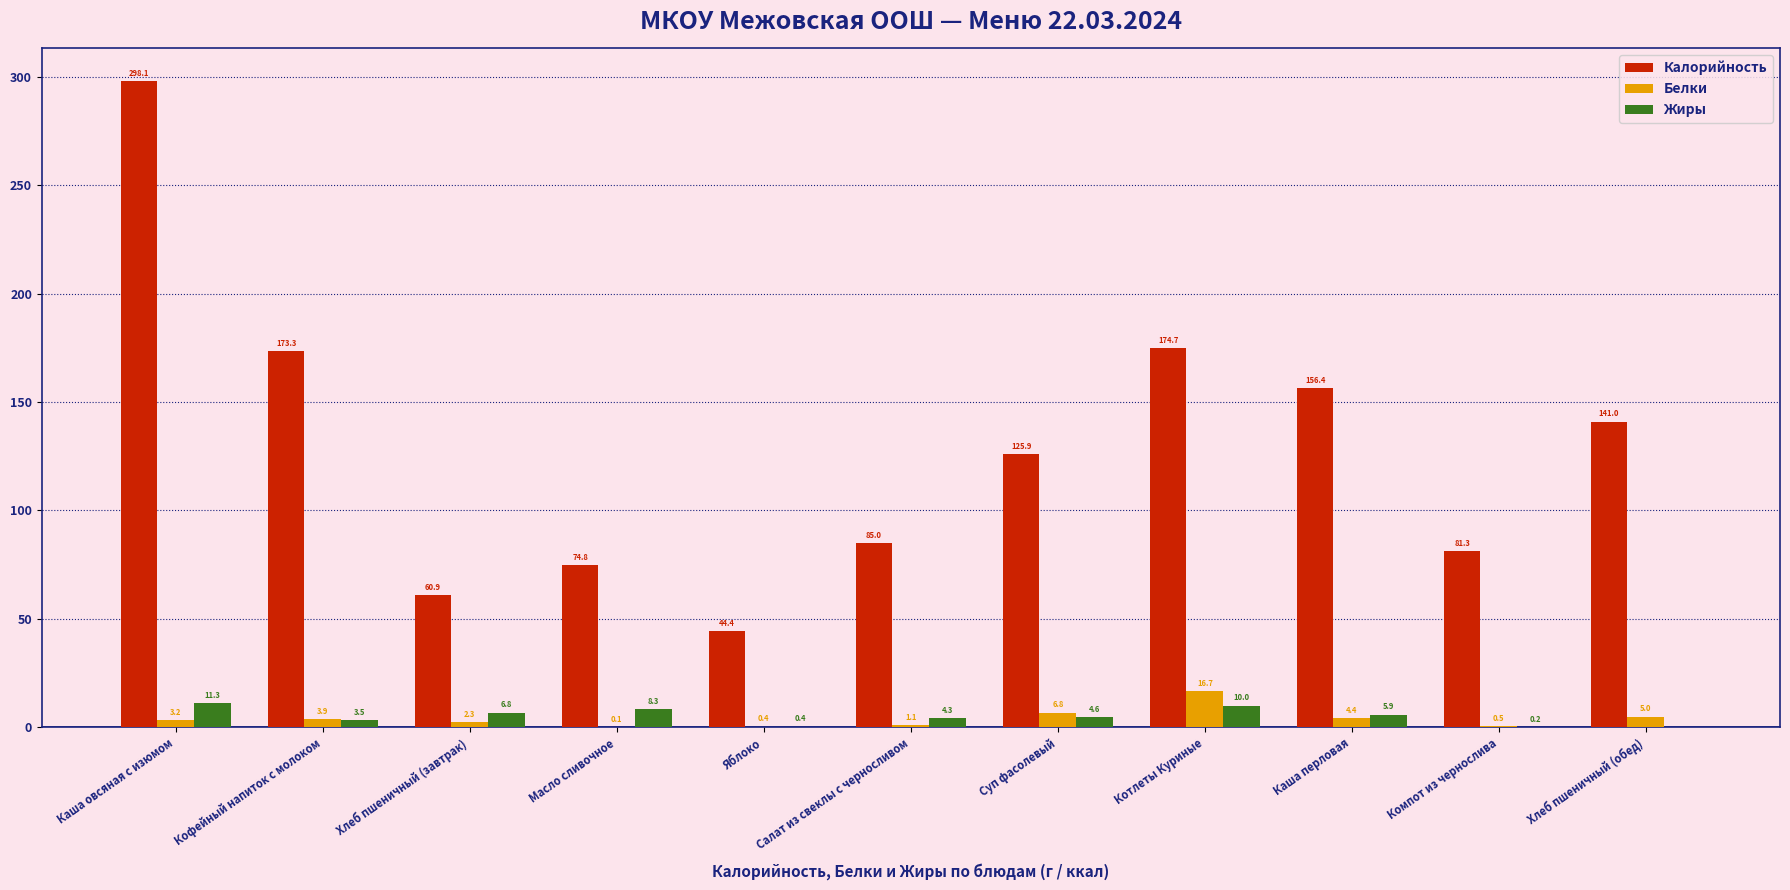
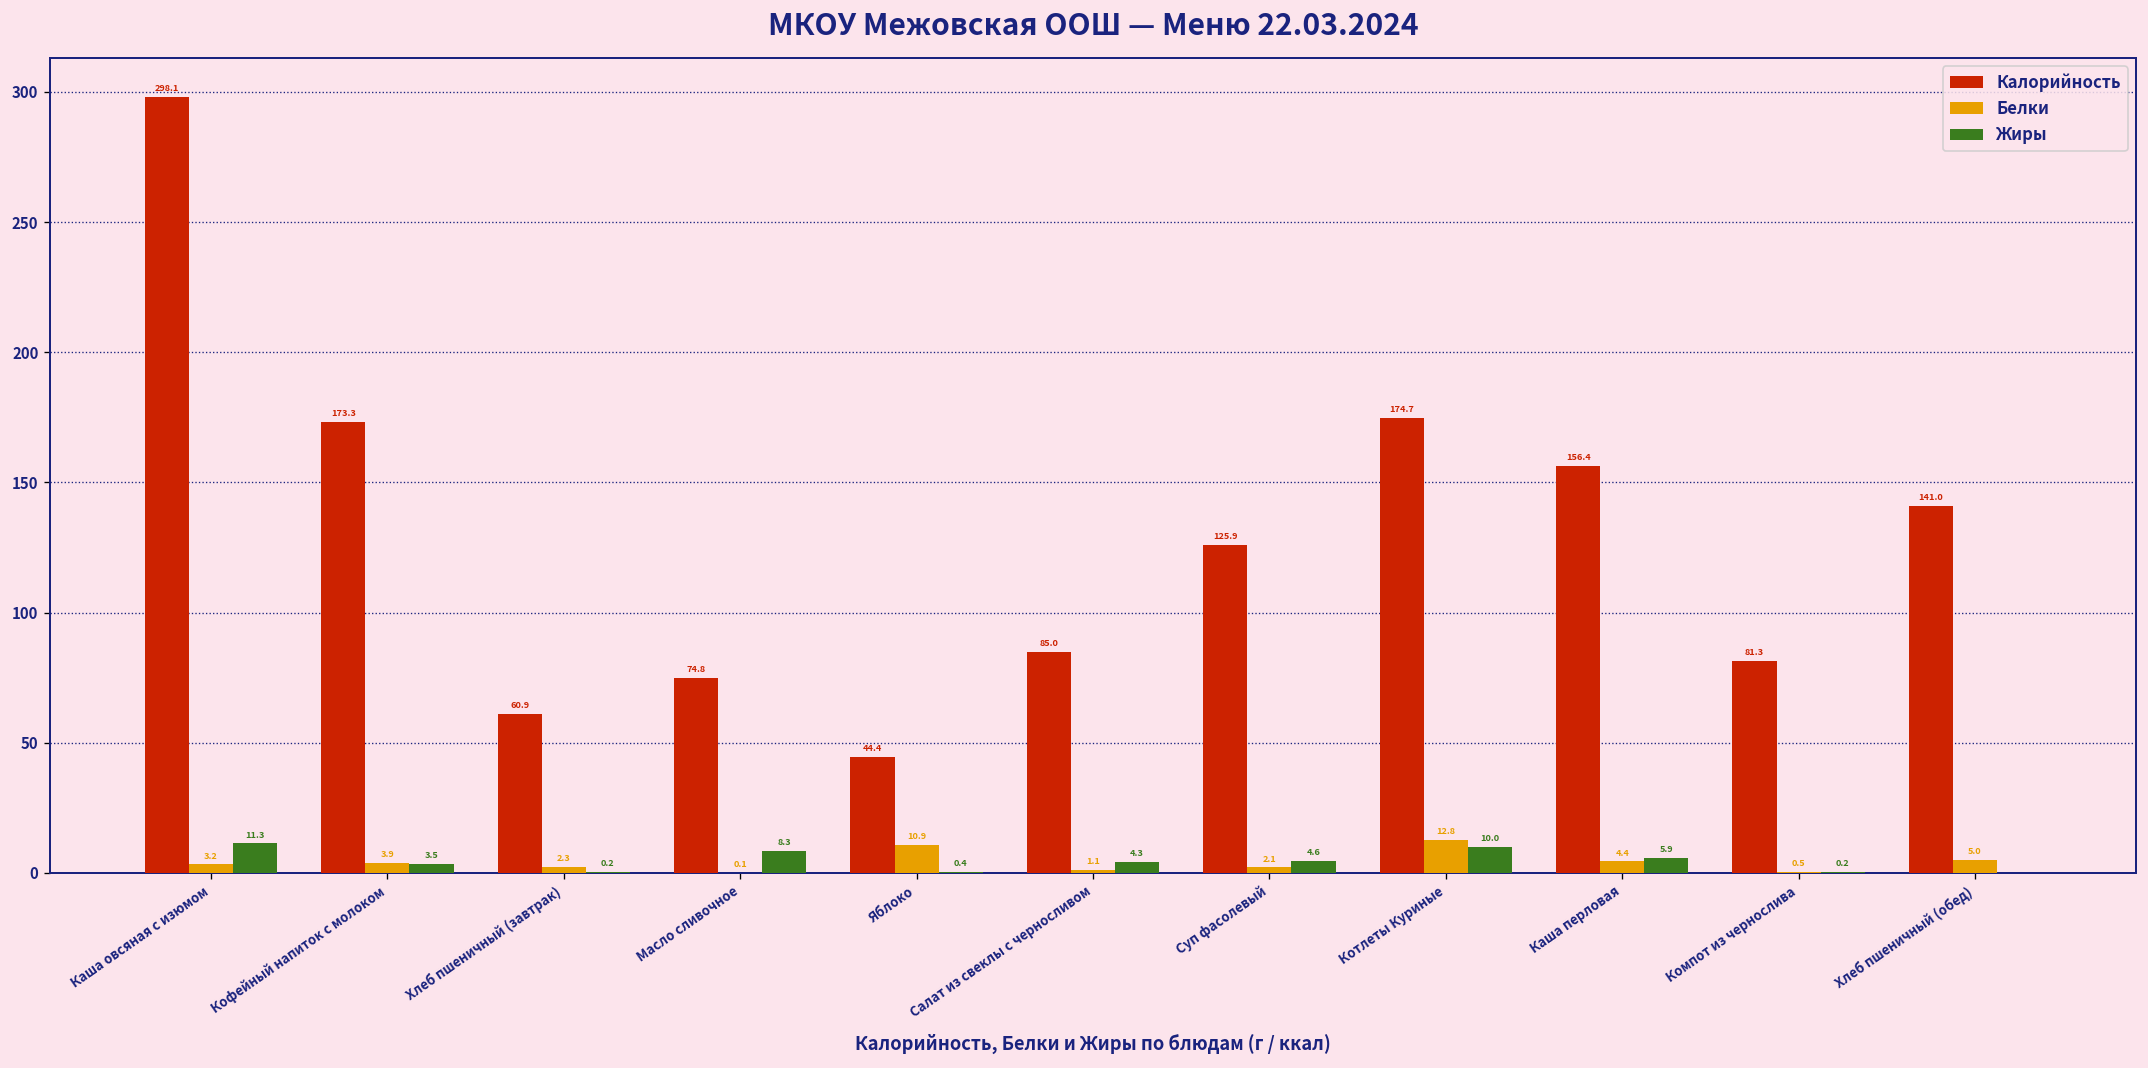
Жиры, Хлеб пшеничный (завтрак): 6.8 -> 0.2
Белки, Яблоко: 0.4 -> 10.9
Белки, Суп фасолевый: 6.8 -> 2.1
Белки, Котлеты Куриные: 16.7 -> 12.8
